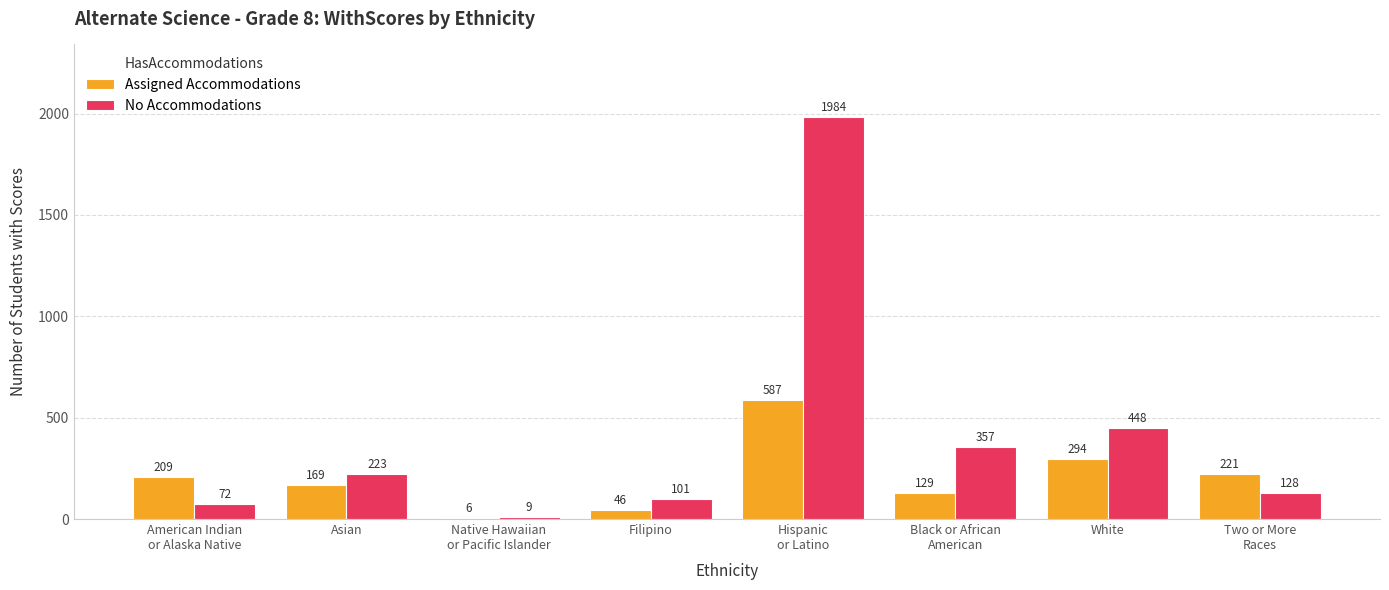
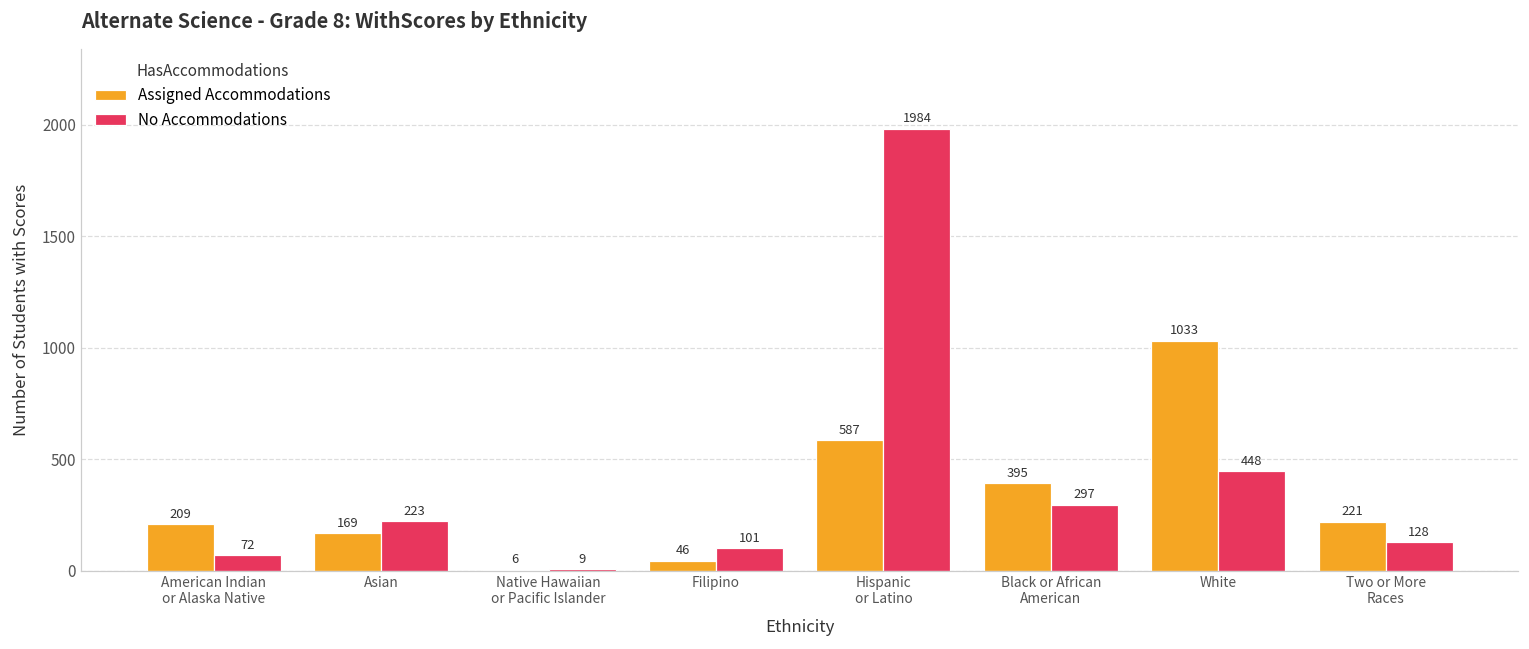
Assigned Accommodations, Black or African American: 129 -> 395
No Accommodations, Black or African American: 357 -> 297
Assigned Accommodations, White: 294 -> 1033
